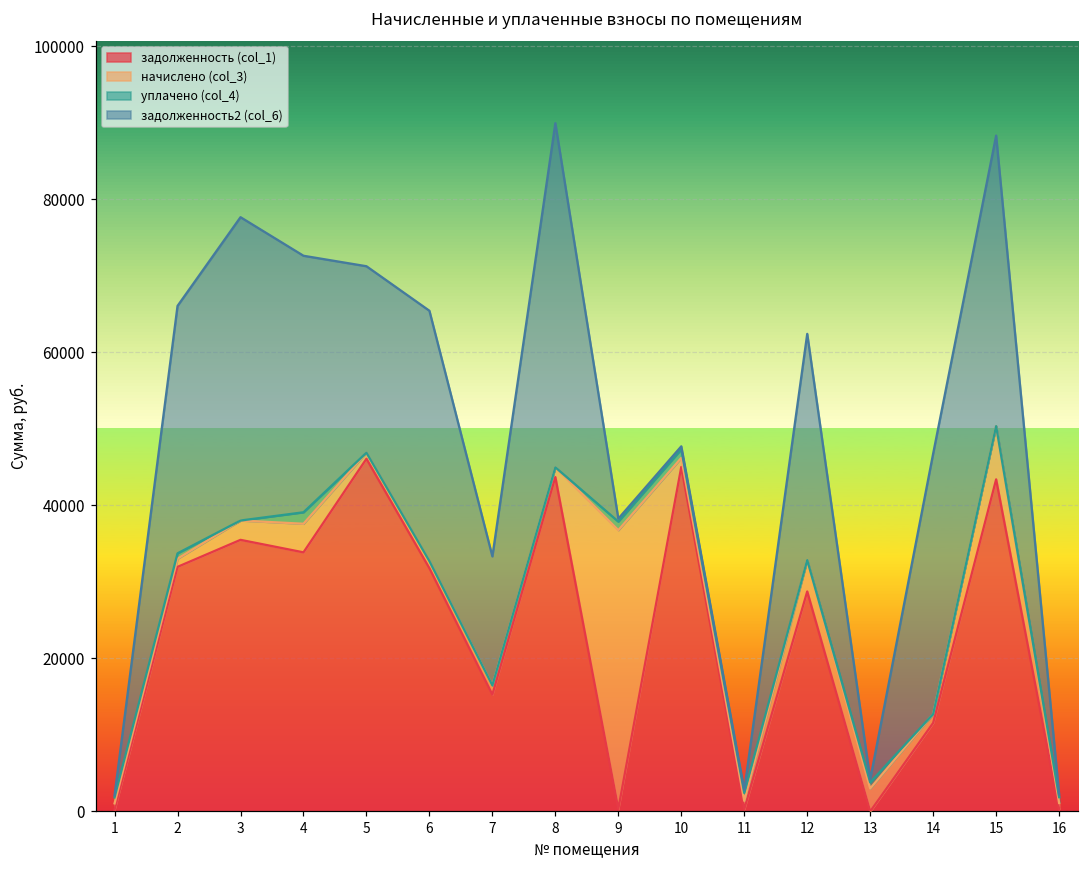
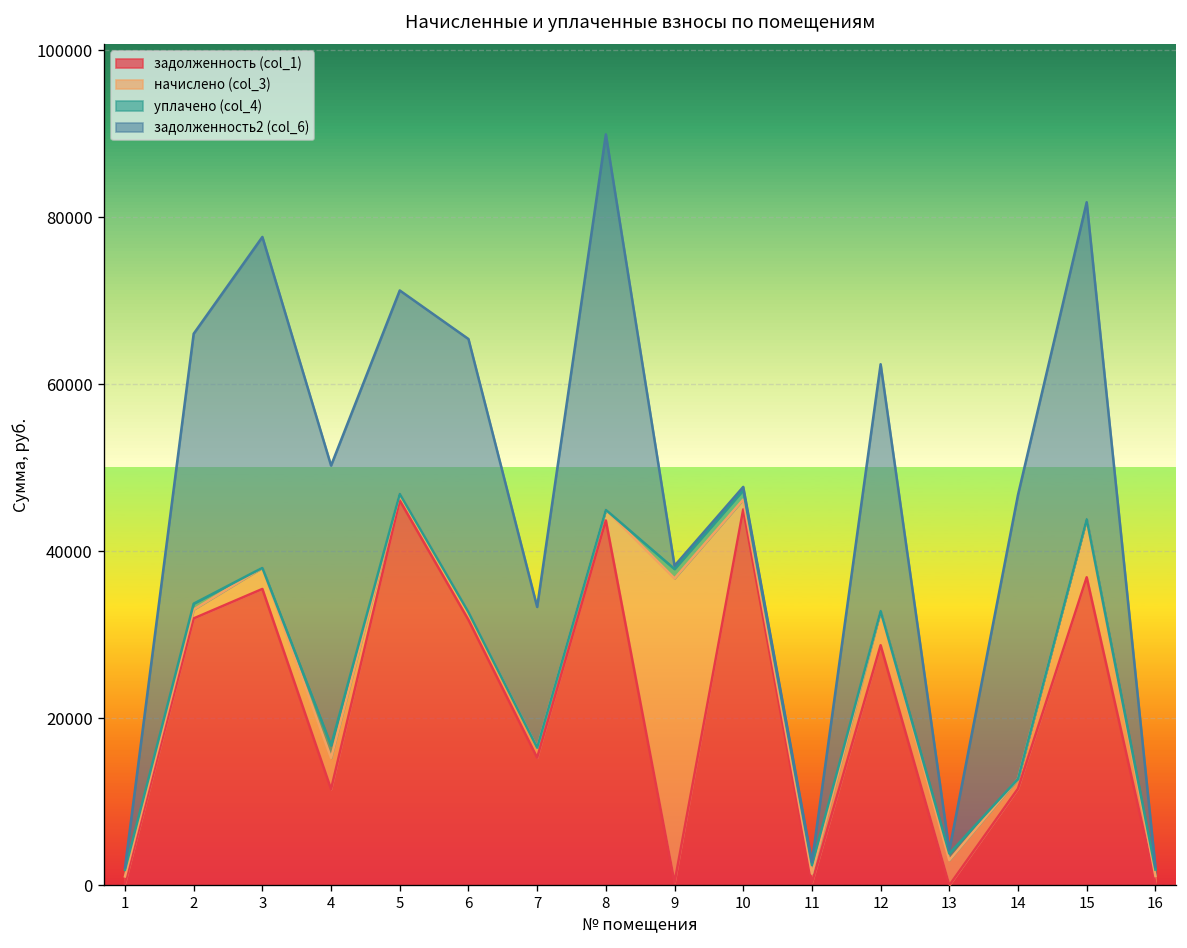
задолженность (col_1), 4: 34000 -> 12000
задолженность (col_1), 15: 43000 -> 37000
